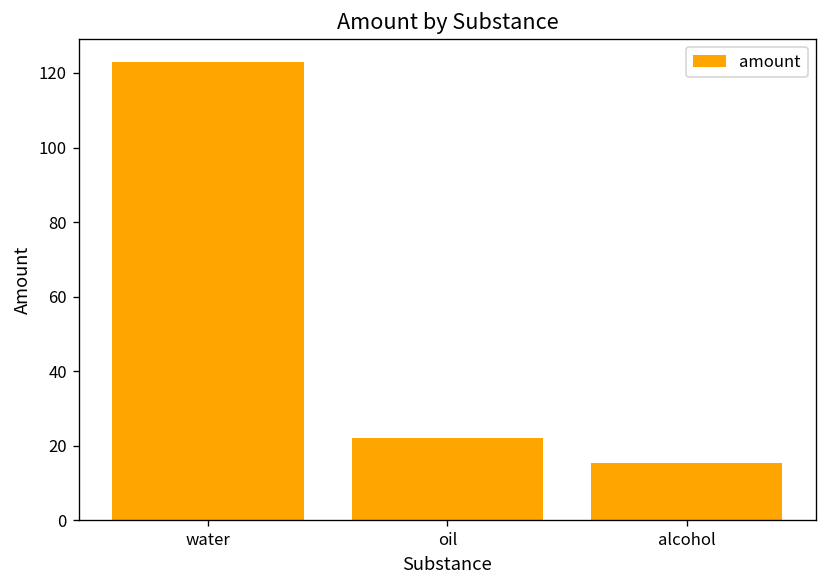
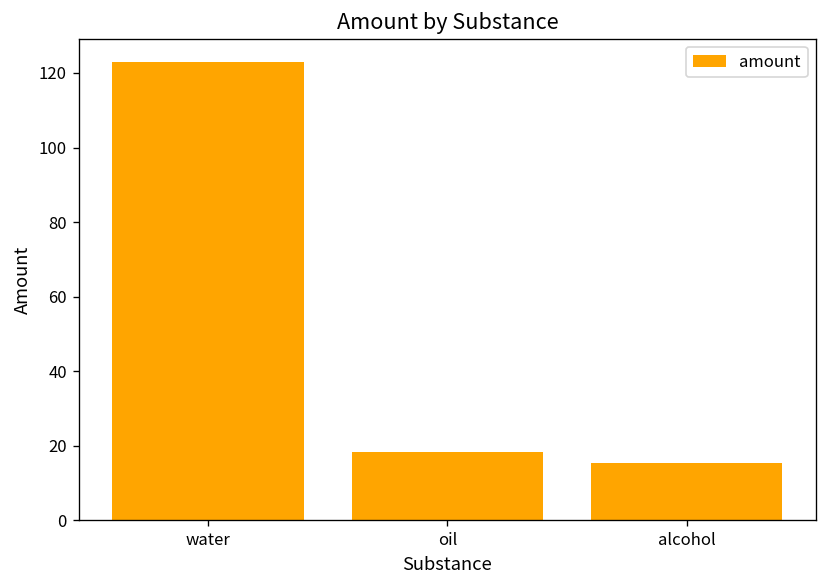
oil: 22 -> 18
